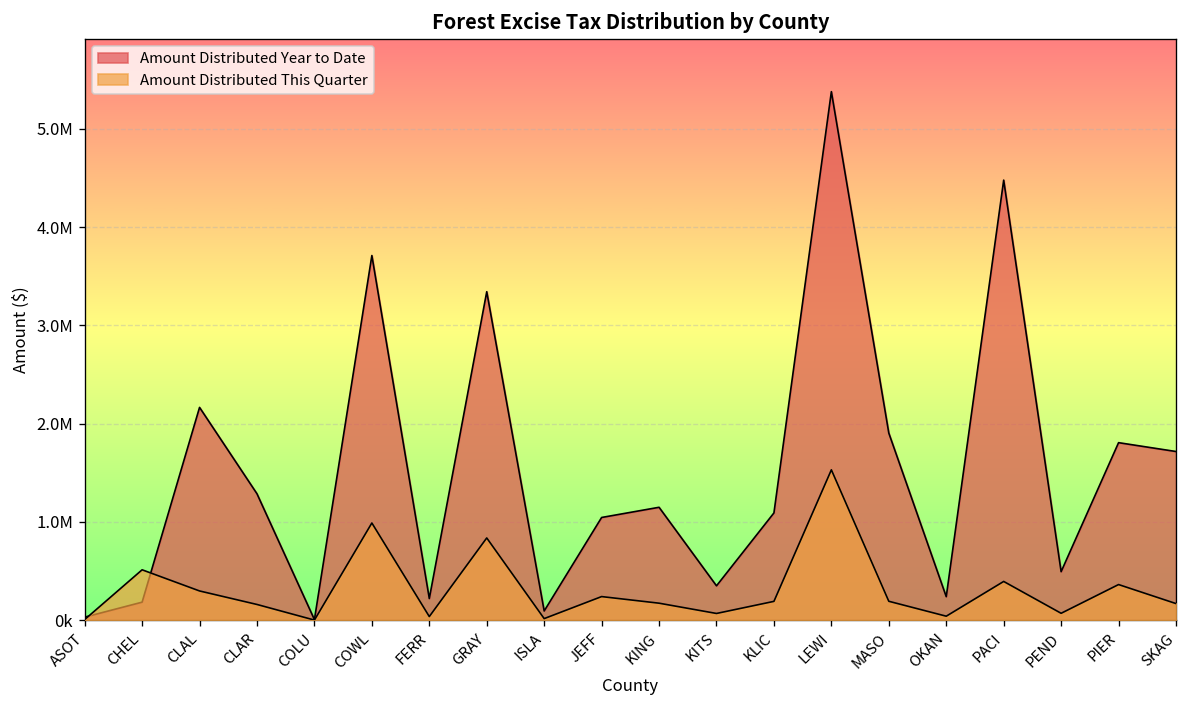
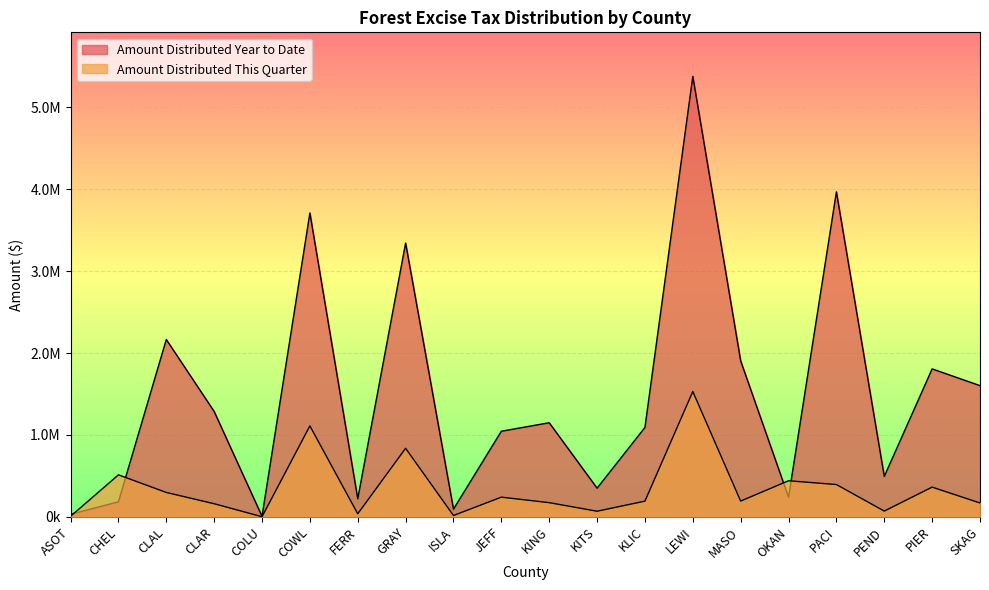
Amount Distributed This Quarter, COWL: 1000000 -> 1100000
Amount Distributed This Quarter, OKAN: 0 -> 400000
Amount Distributed Year to Date, PACI: 4500000 -> 4000000
Amount Distributed Year to Date, SKAG: 1700000 -> 1600000
